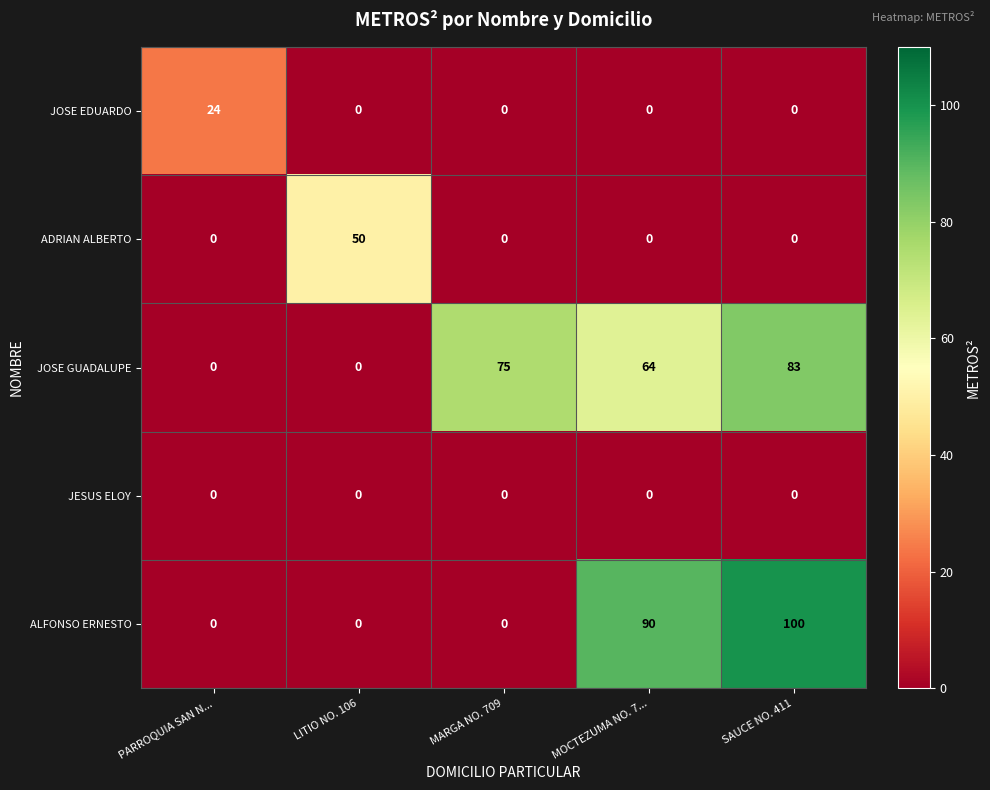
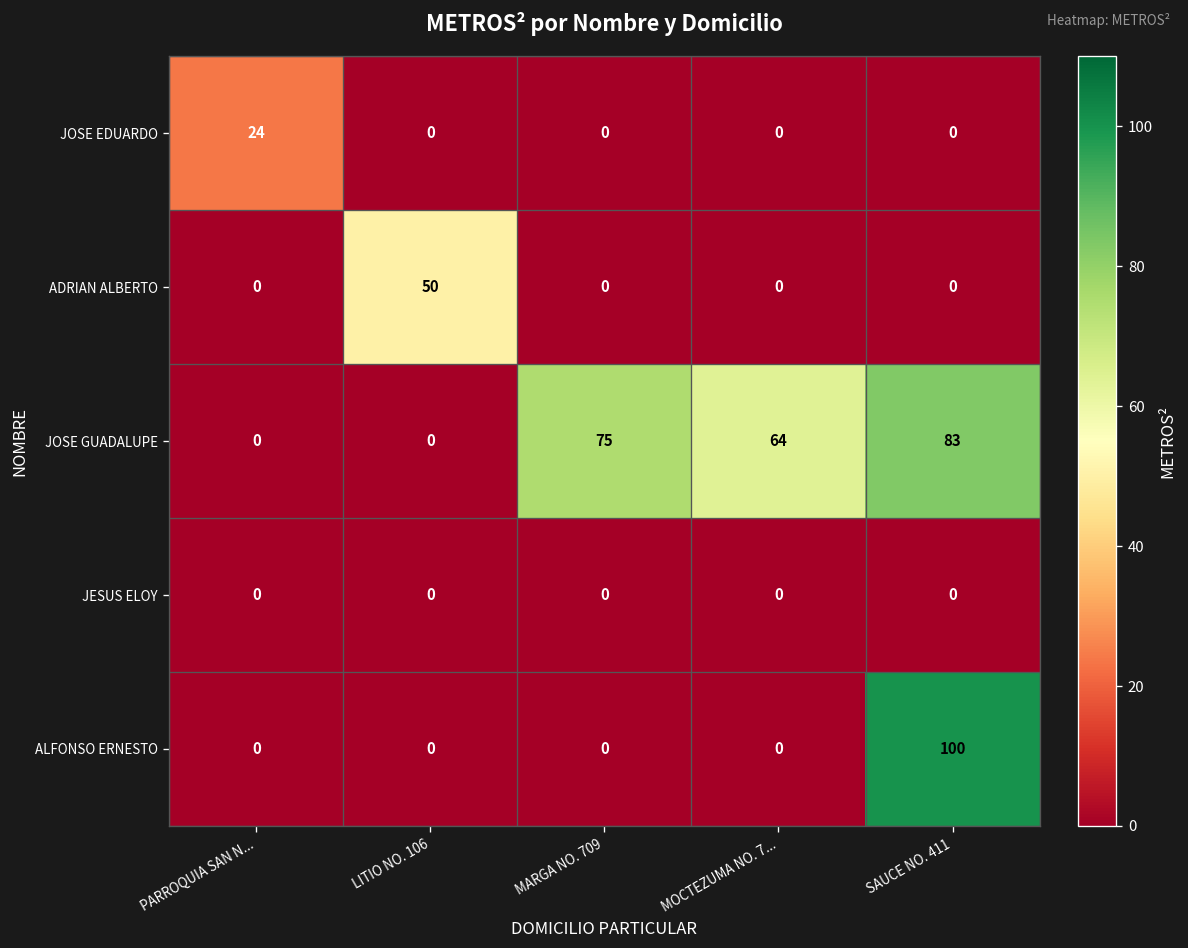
ALFONSO ERNESTO, MOCTEZUMA NO. 7...: 90 -> 0
